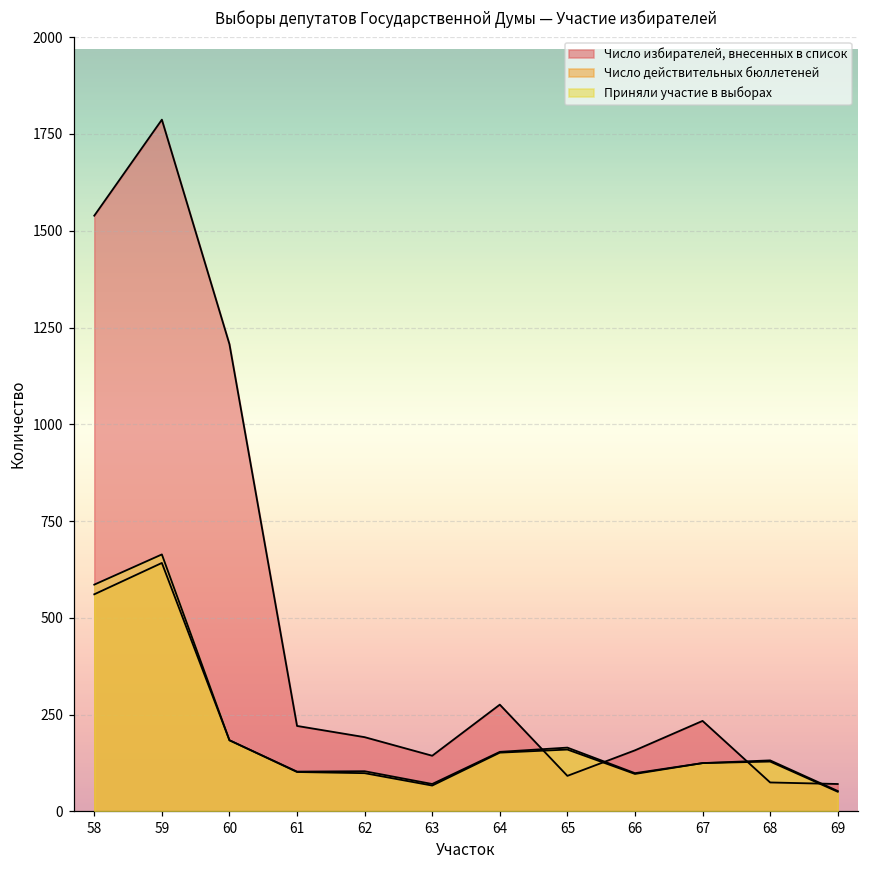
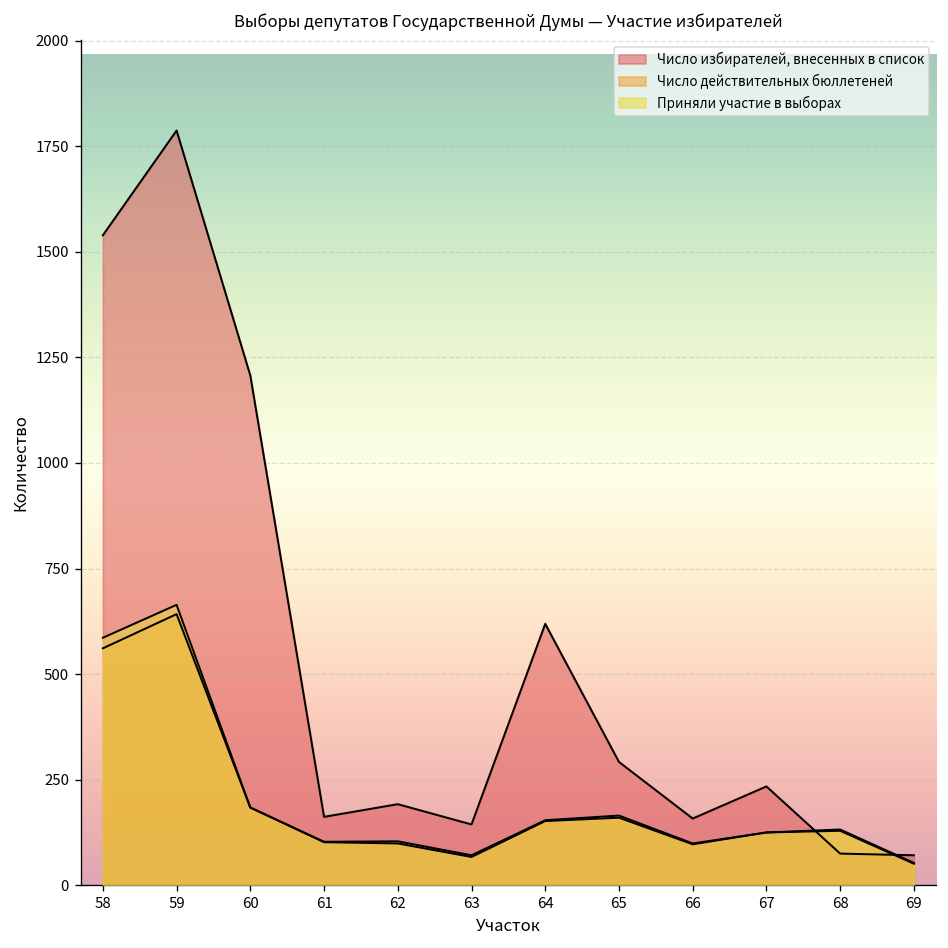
Число избирателей, внесенных в список, 61: 220 -> 160
Число избирателей, внесенных в список, 64: 280 -> 620
Число избирателей, внесенных в список, 65: 90 -> 290
